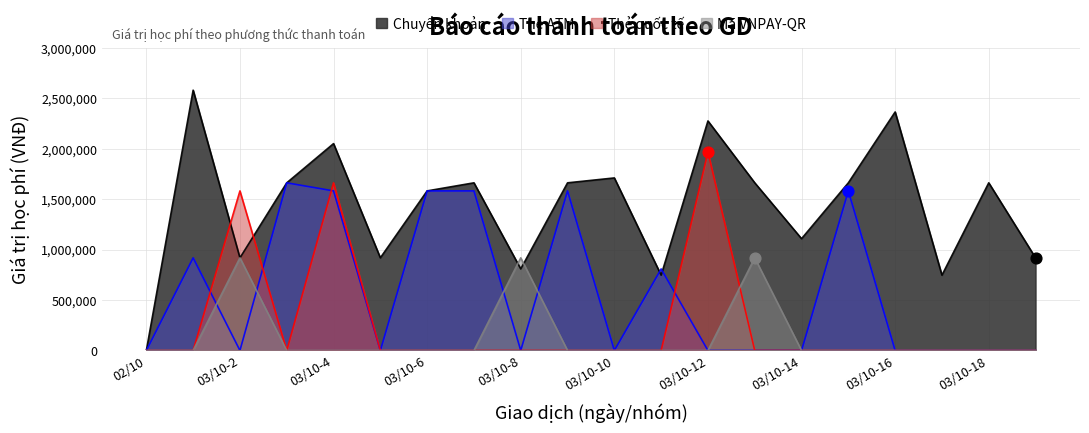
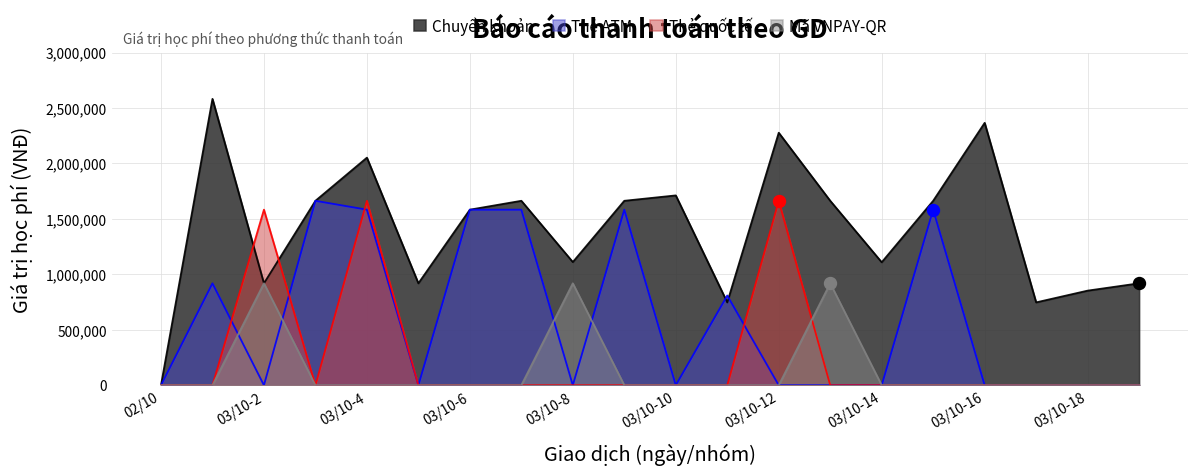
Chuyển khoản, 03/10-8: 810,000 -> 1,110,000
Thẻ quốc tế, 03/10-12: 1,970,000 -> 1,660,000
Chuyển khoản, 03/10-18: 1,660,000 -> 850,000
